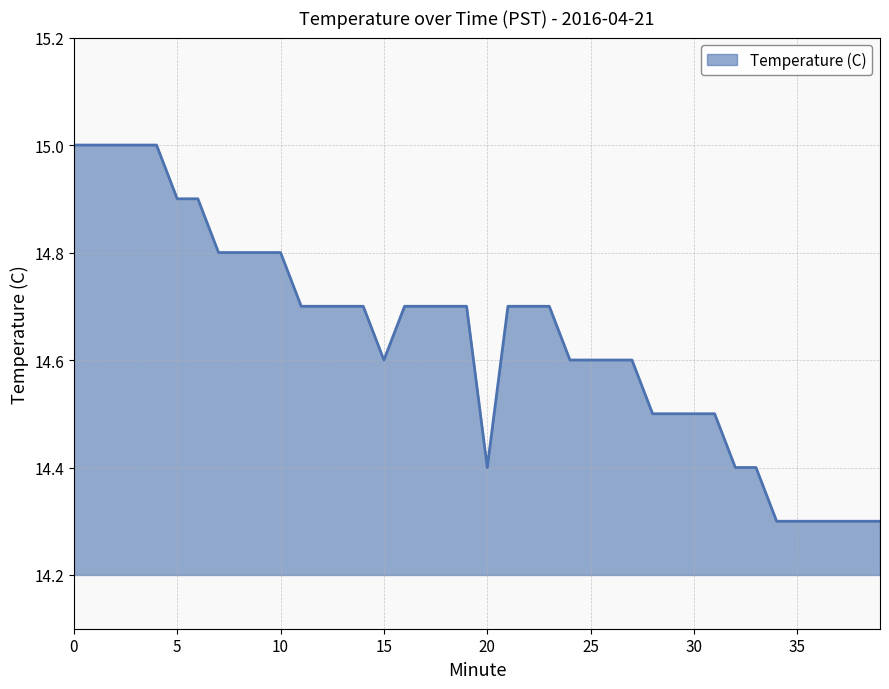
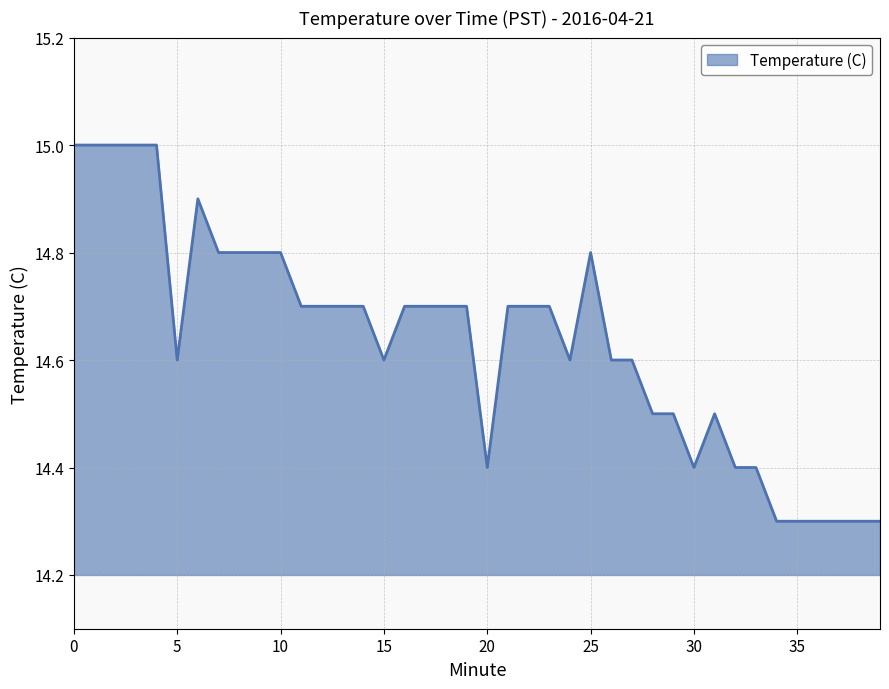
5: 14.9 -> 14.6
25: 14.6 -> 14.8
30: 14.5 -> 14.4
